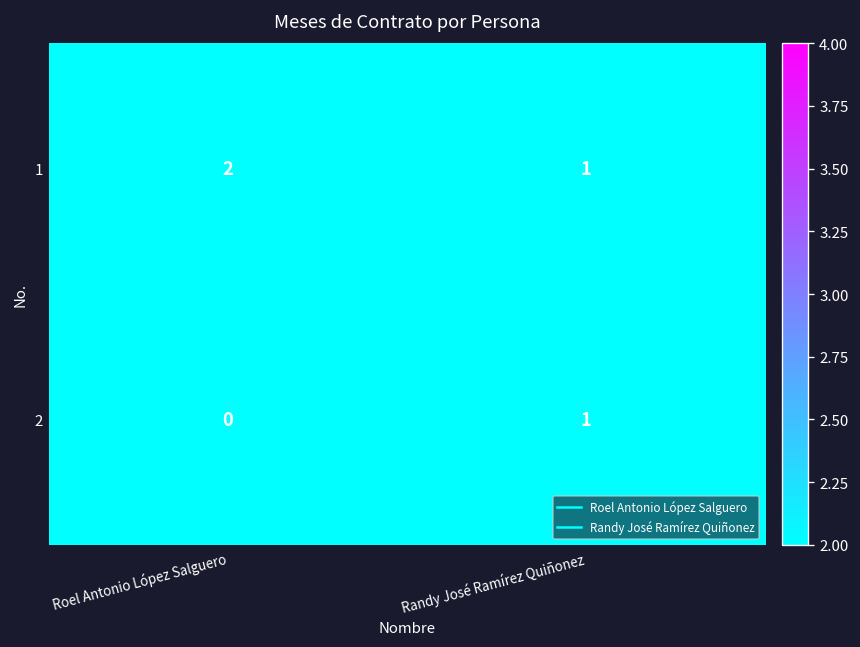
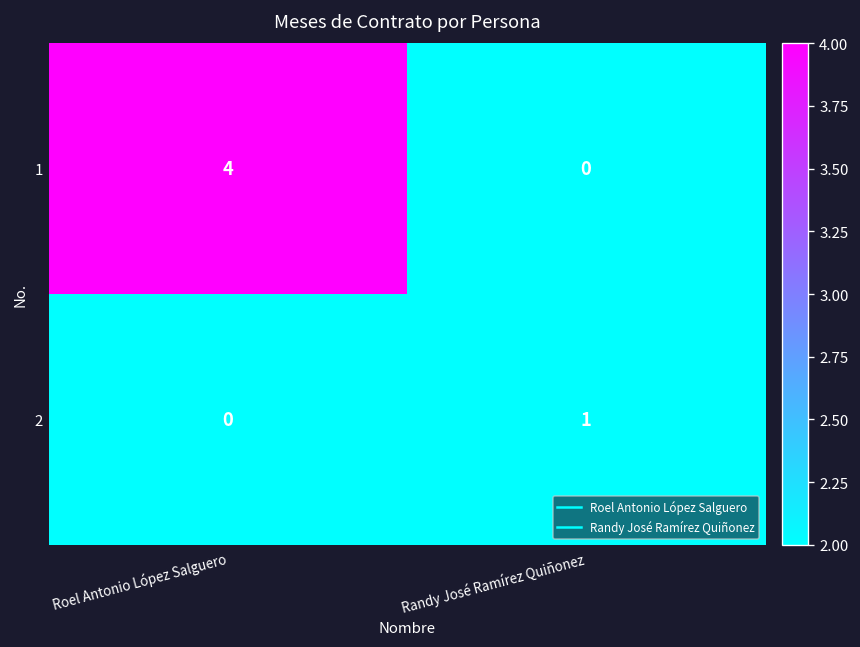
1, Roel Antonio López Salguero: 2 -> 4
1, Randy José Ramírez Quiñonez: 1 -> 0
